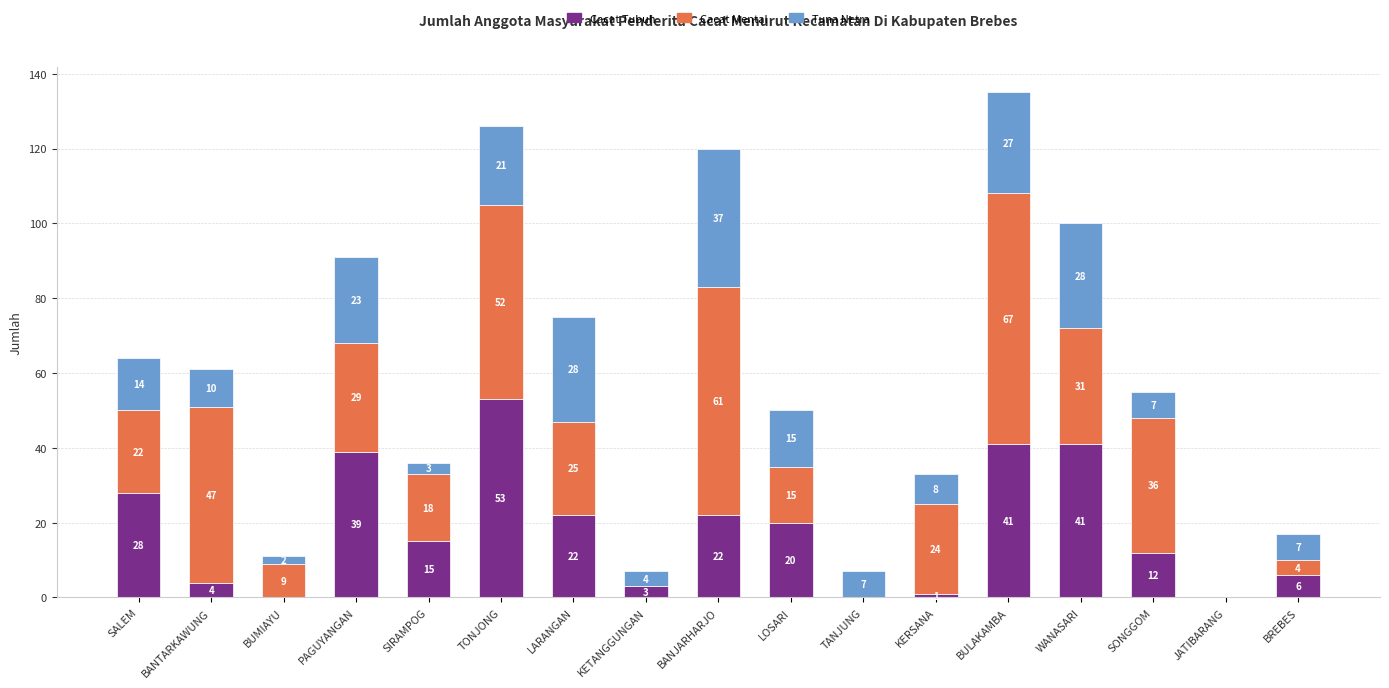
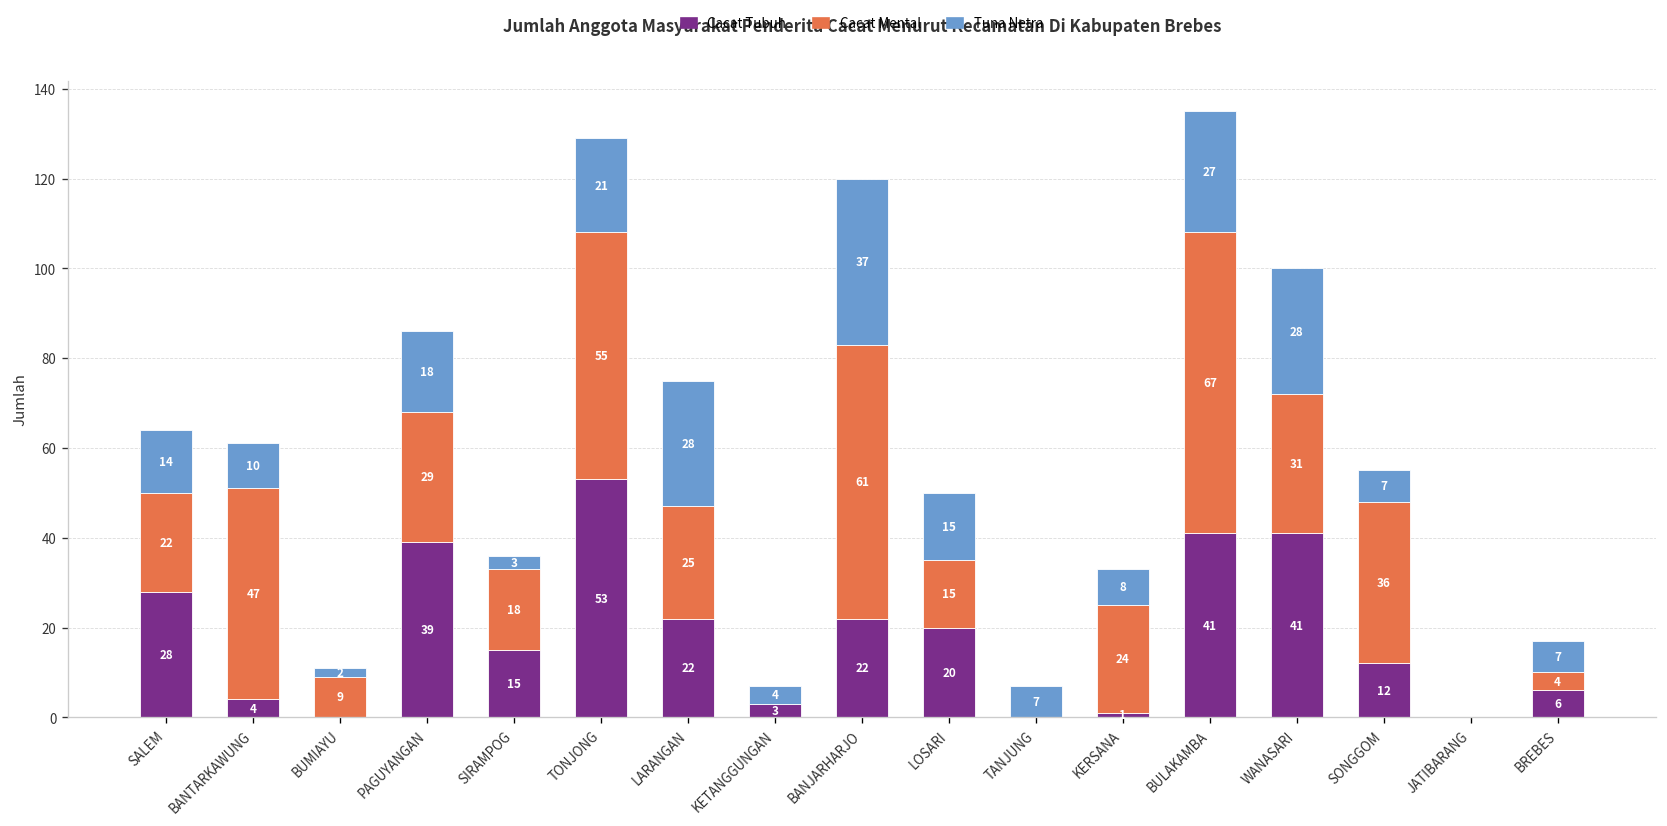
Tuna Netra, PAGUYANGAN: 23 -> 18
Cacat Mental, TONJONG: 52 -> 55
